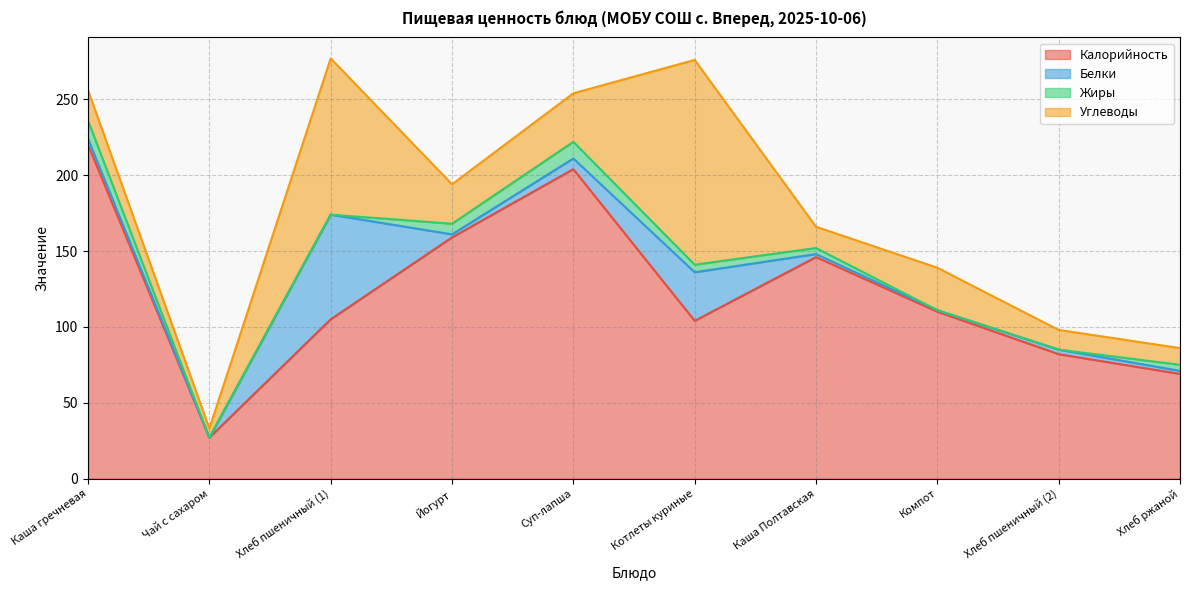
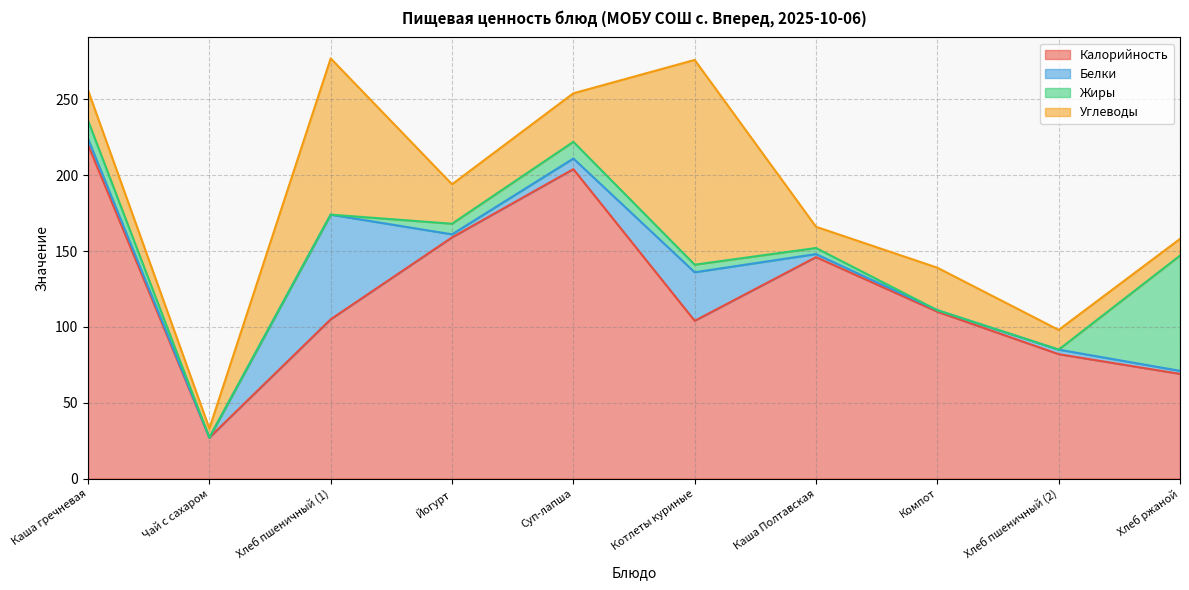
Жиры, Хлеб ржаной: 4 -> 76
